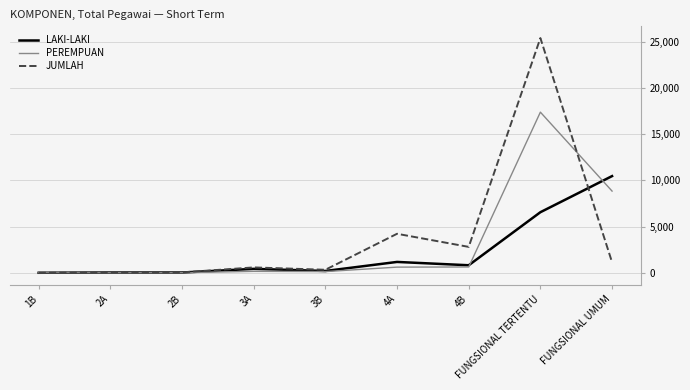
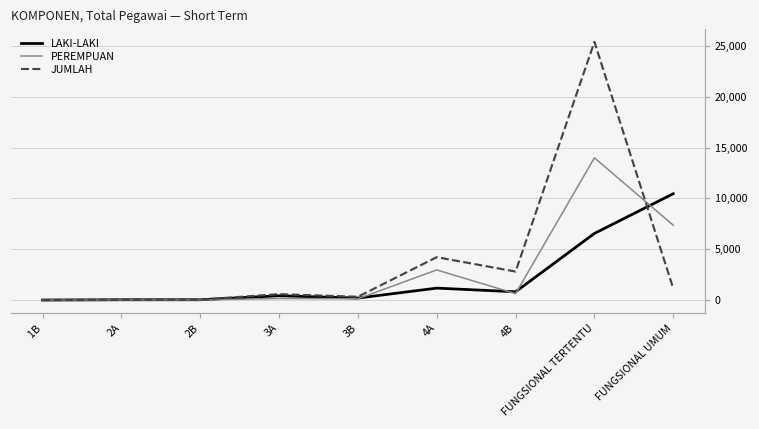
PEREMPUAN, 4A: 1,000 -> 3,000
PEREMPUAN, FUNGSIONAL TERTENTU: 17,000 -> 14,000
PEREMPUAN, FUNGSIONAL UMUM: 9,000 -> 7,000
